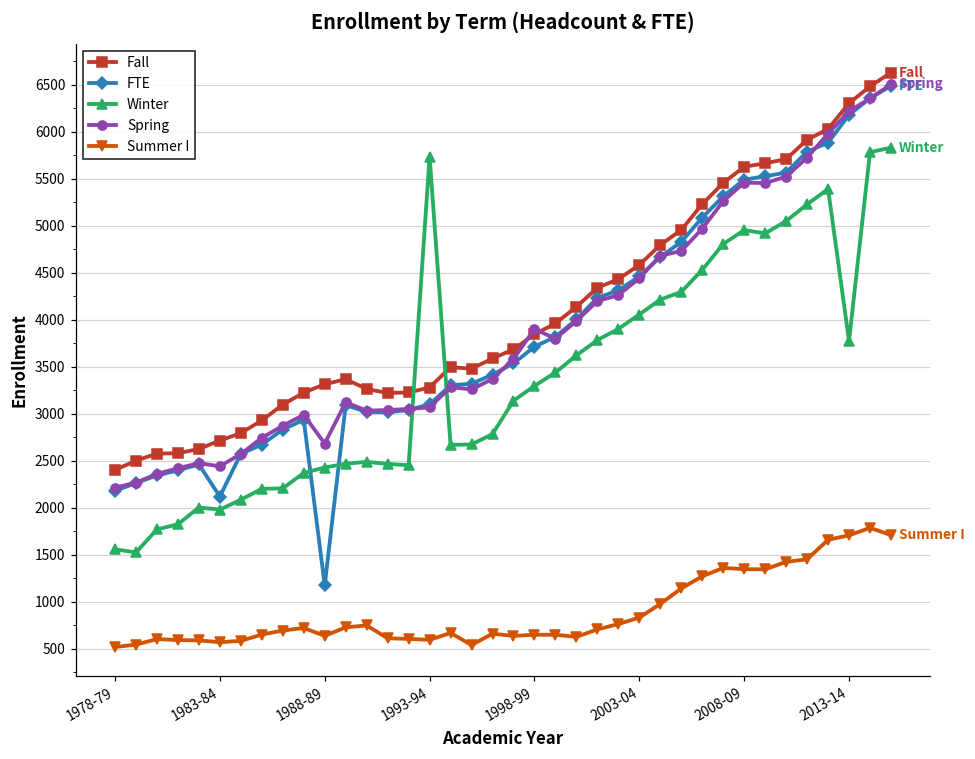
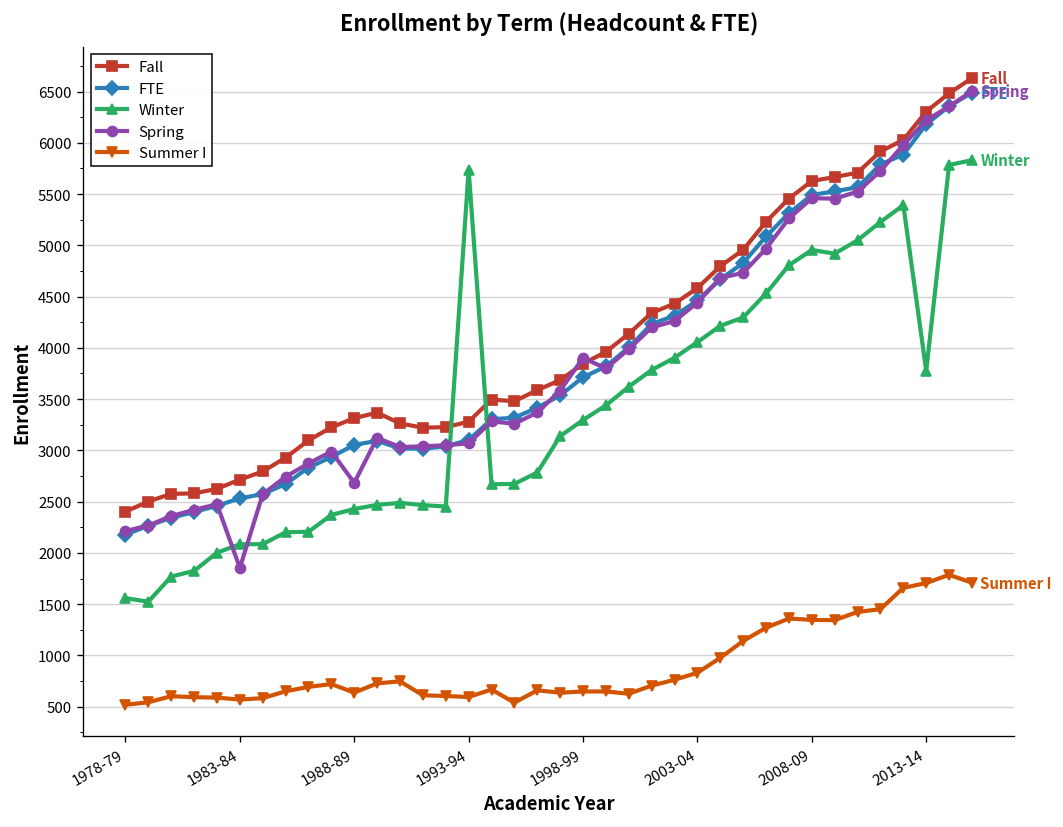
FTE, 1983-84: 2100 -> 2500
Winter, 1983-84: 2000 -> 2100
Spring, 1983-84: 2400 -> 1900
FTE, 1988-89: 1200 -> 3100
